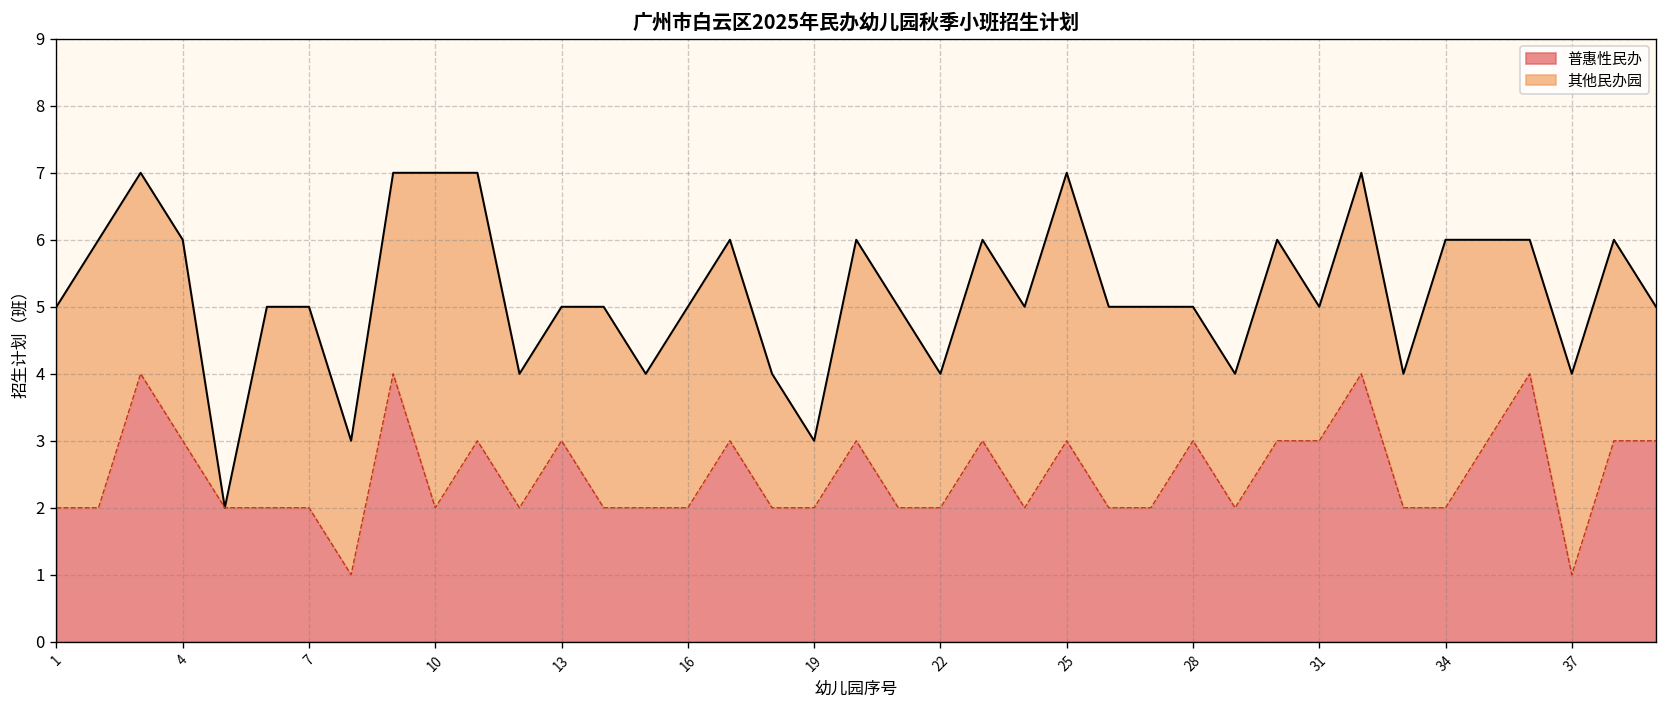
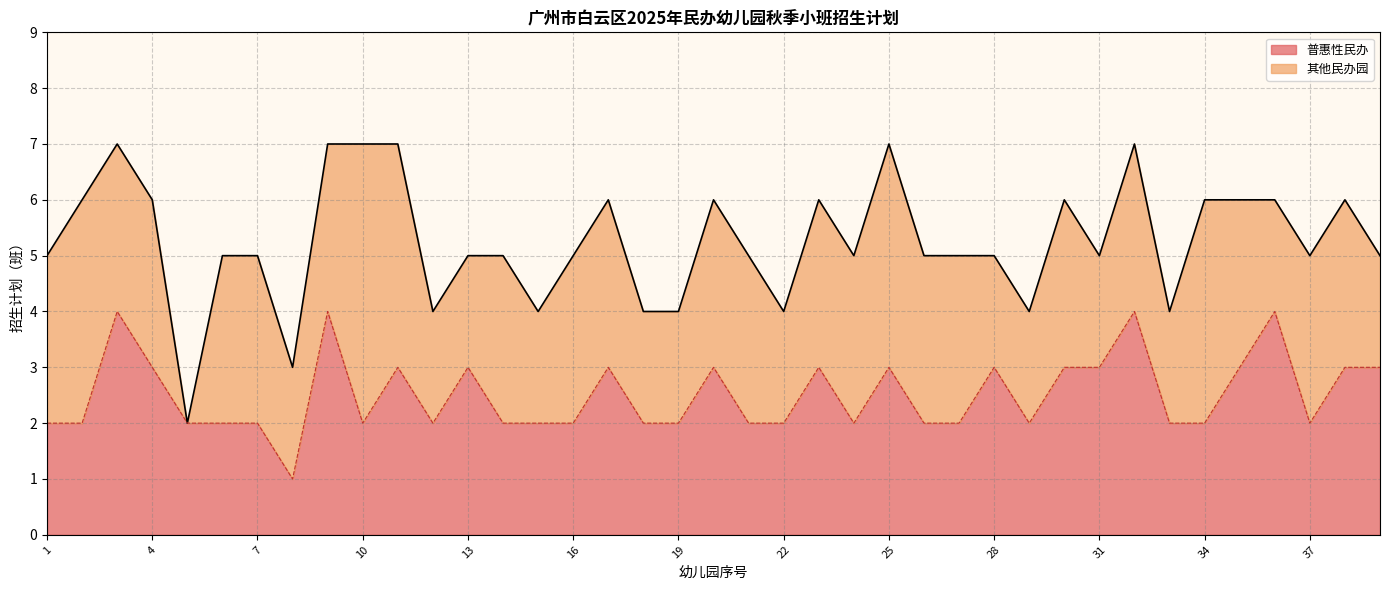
其他民办园, 19: 1 -> 2
普惠性民办, 37: 1 -> 2
